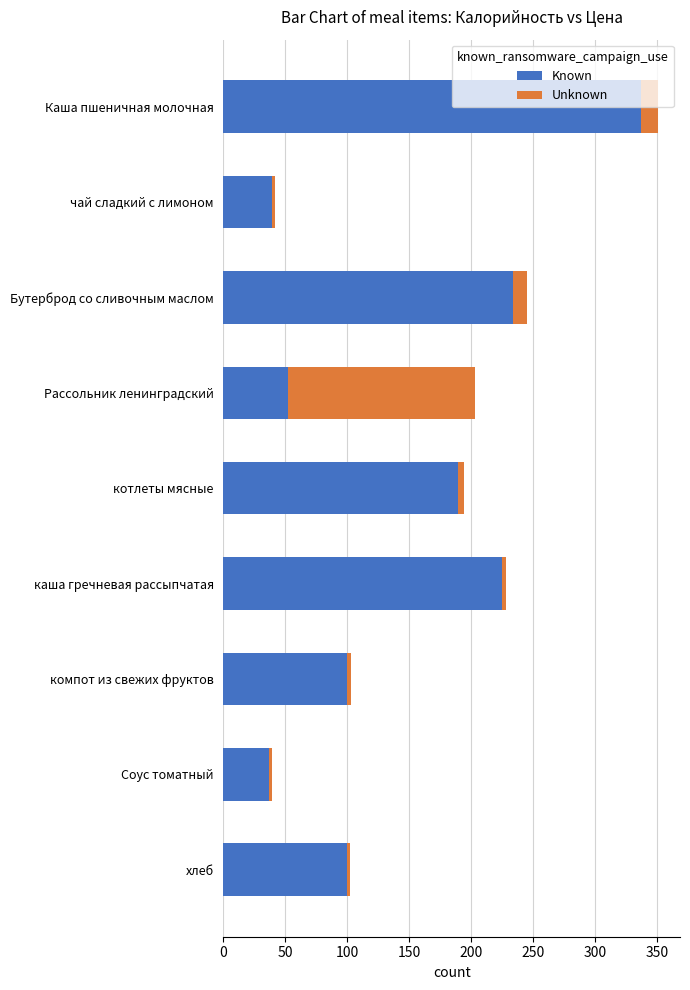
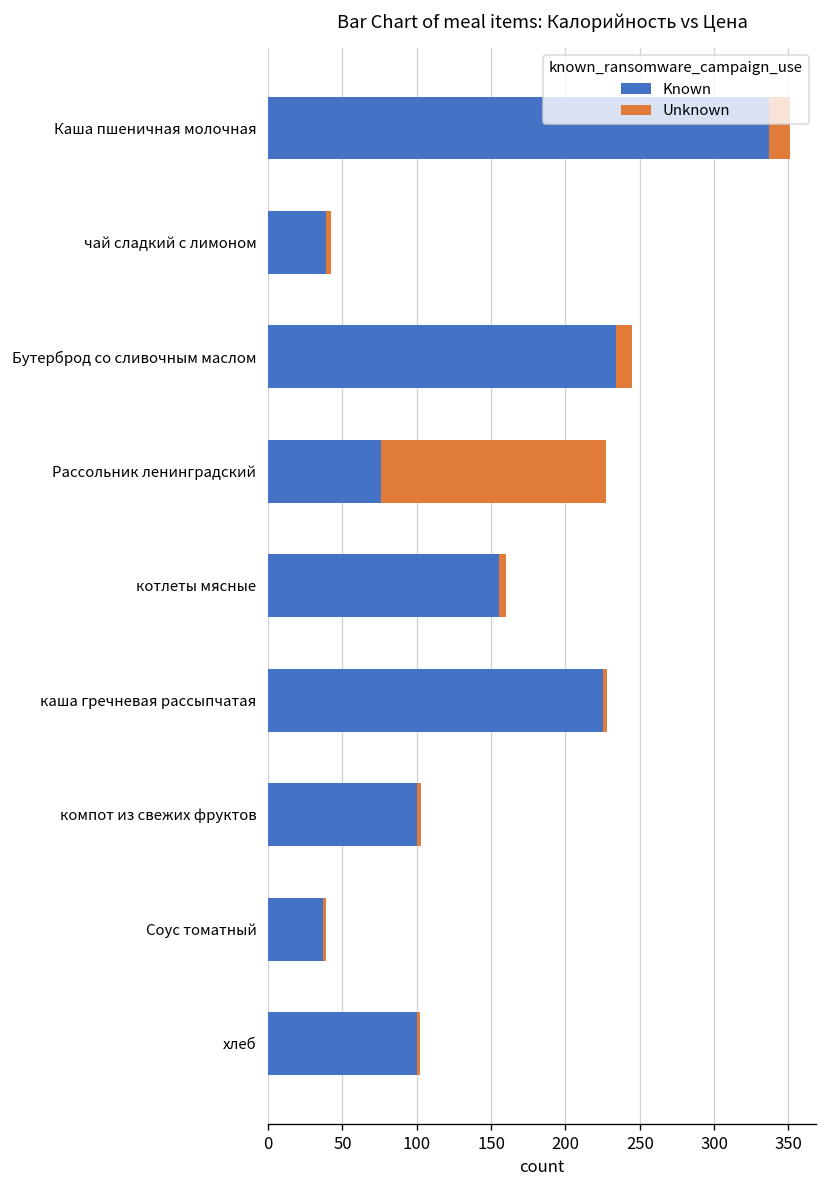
Known, Рассольник ленинградский: 52 -> 76
Known, котлеты мясные: 189 -> 155
